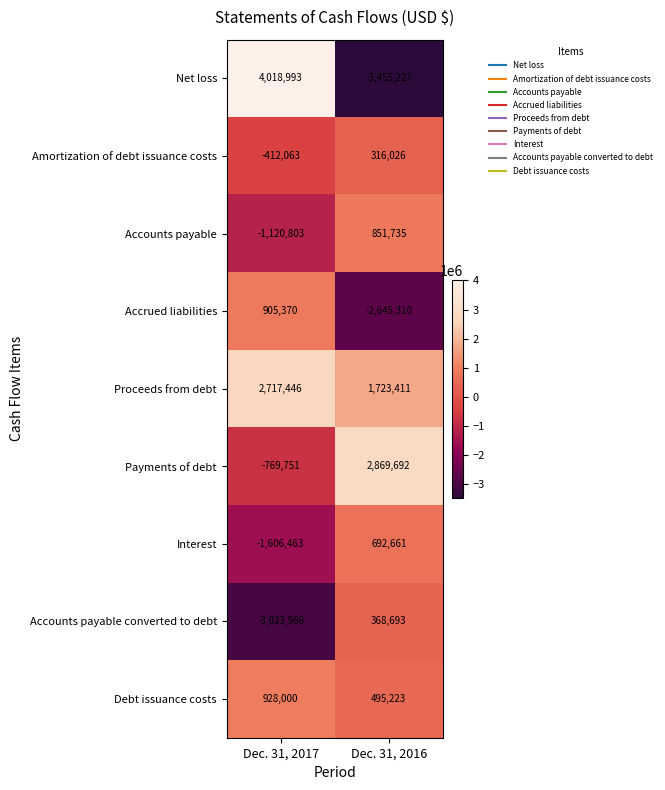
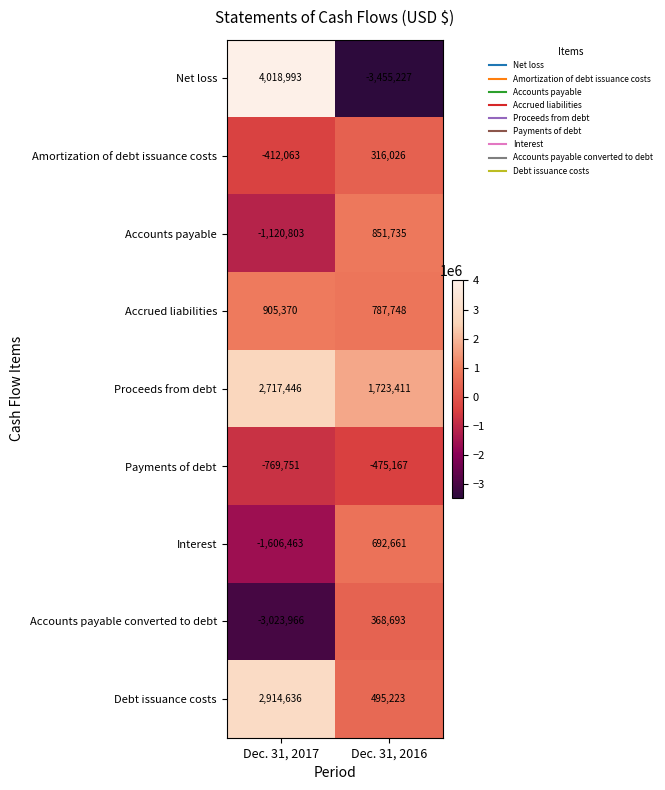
Accrued liabilities, Dec. 31, 2016: -2,645,310 -> 787,748
Payments of debt, Dec. 31, 2016: 2,869,692 -> -475,167
Debt issuance costs, Dec. 31, 2017: 928,000 -> 2,914,636
